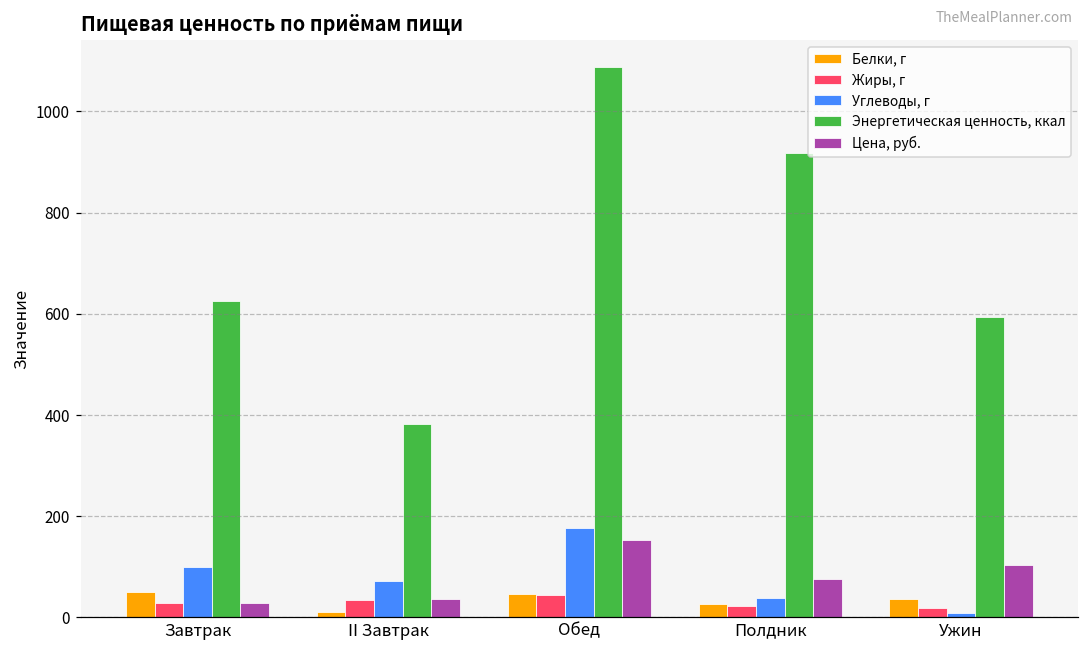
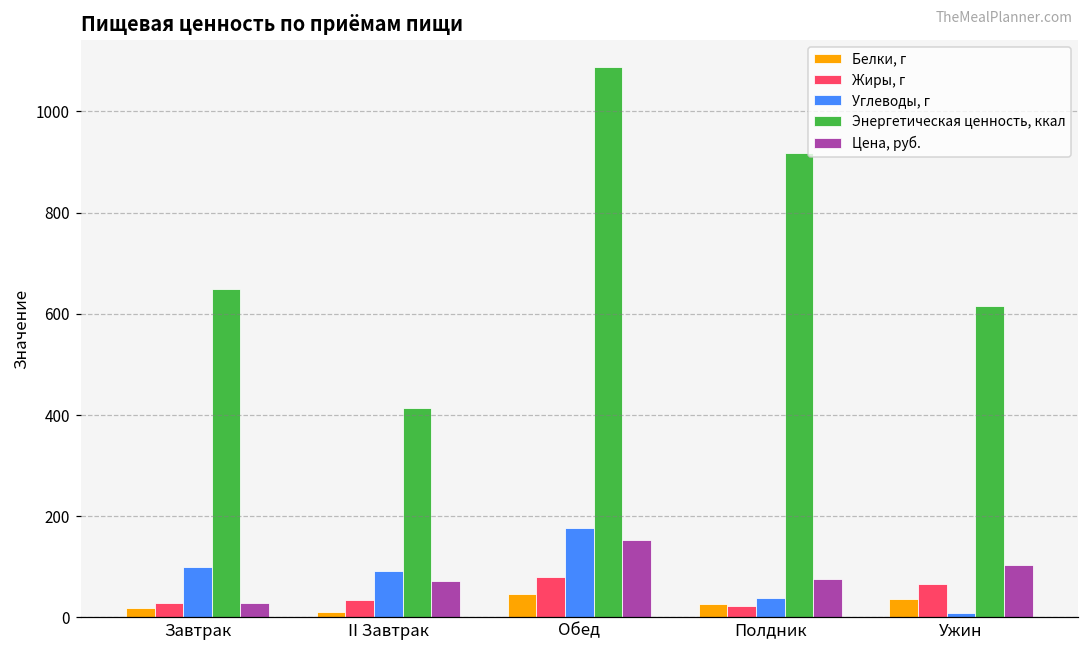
Белки, г, Завтрак: 50 -> 20
Энергетическая ценность, ккал, Завтрак: 630 -> 650
Углеводы, г, II Завтрак: 70 -> 90
Энергетическая ценность, ккал, II Завтрак: 380 -> 410
Цена, руб., II Завтрак: 30 -> 70
Жиры, г, Обед: 40 -> 80
Жиры, г, Ужин: 20 -> 60
Энергетическая ценность, ккал, Ужин: 590 -> 610
